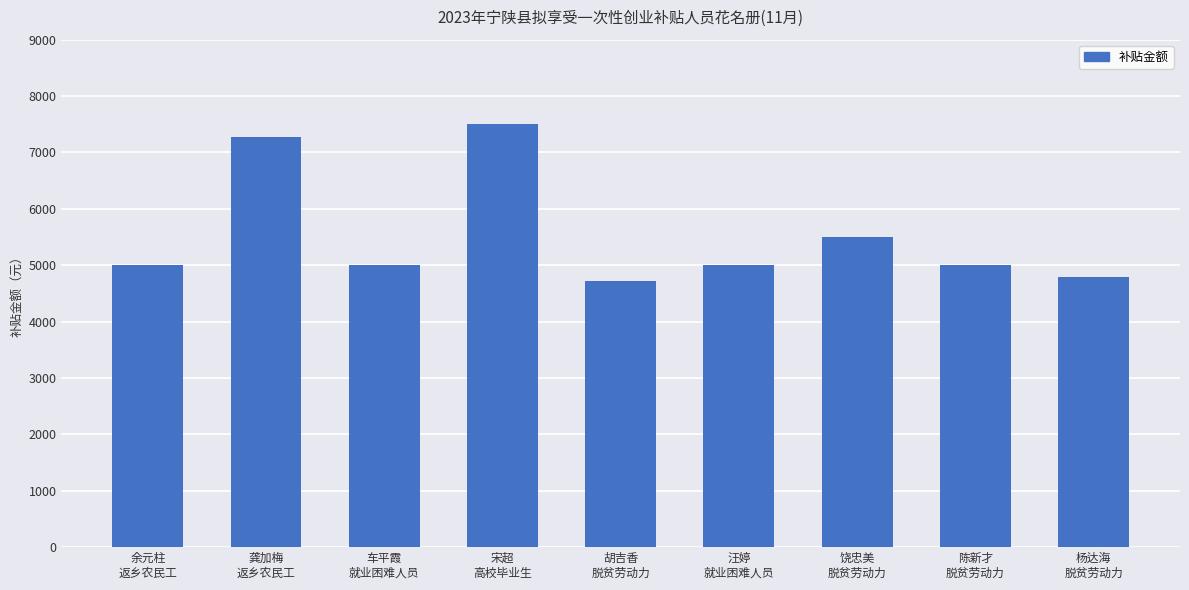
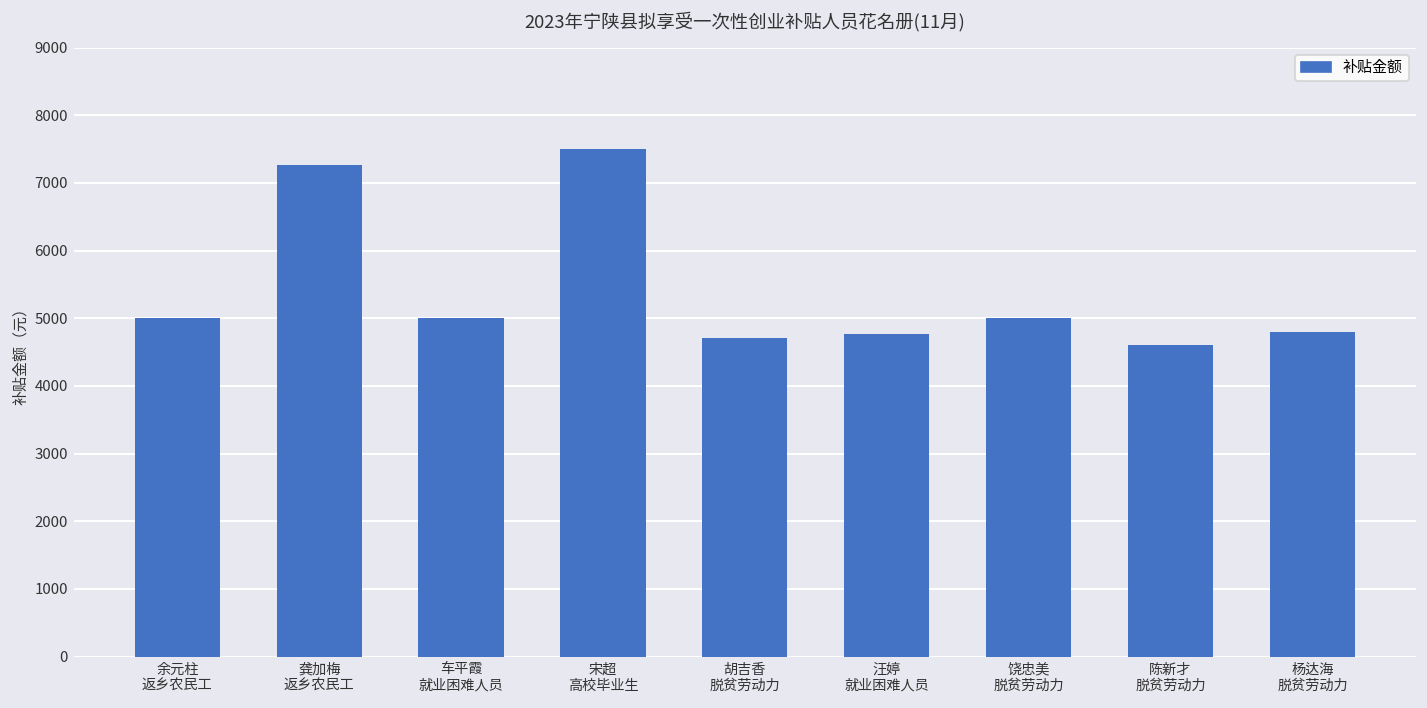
汪婷 就业困难人员: 5000 -> 4800
饶忠美 脱贫劳动力: 5500 -> 5000
陈新才 脱贫劳动力: 5000 -> 4600
